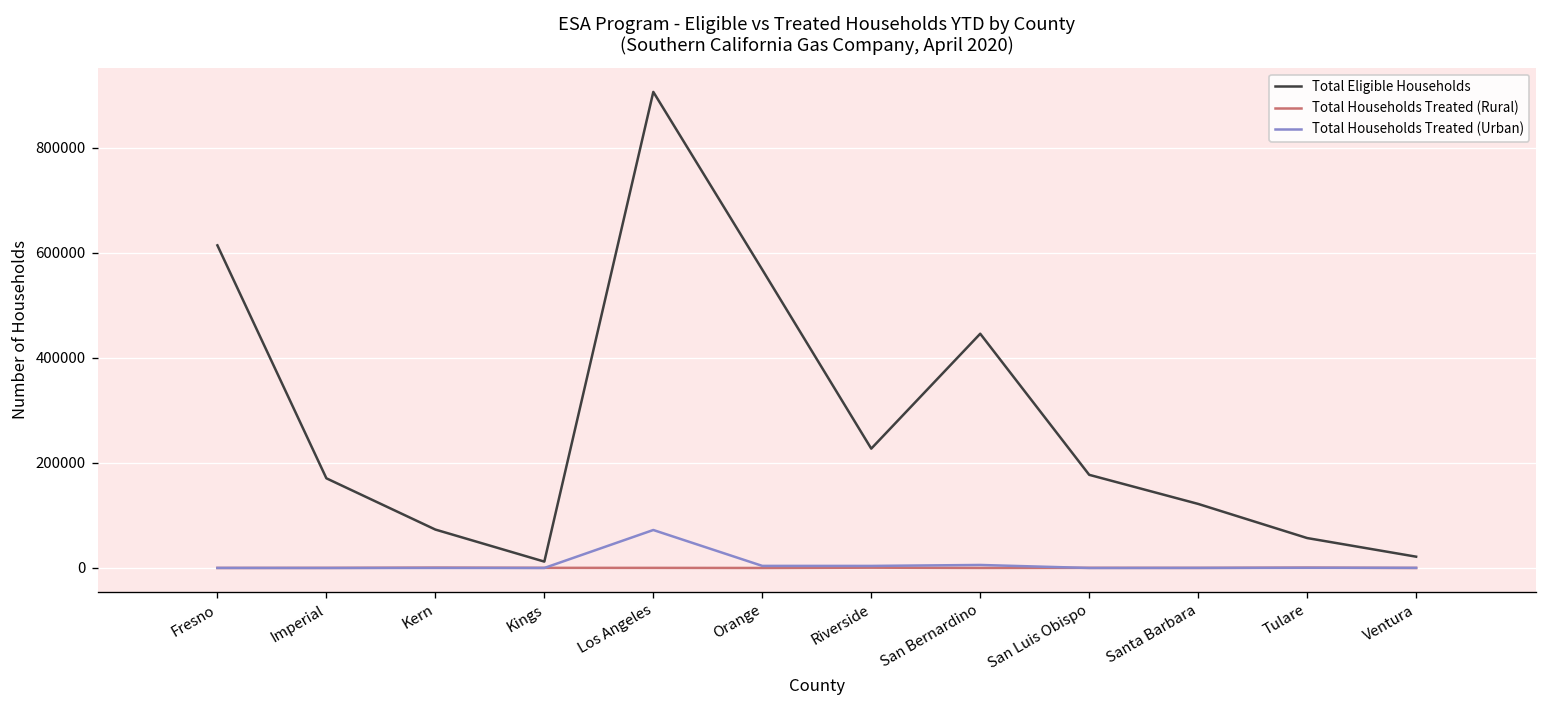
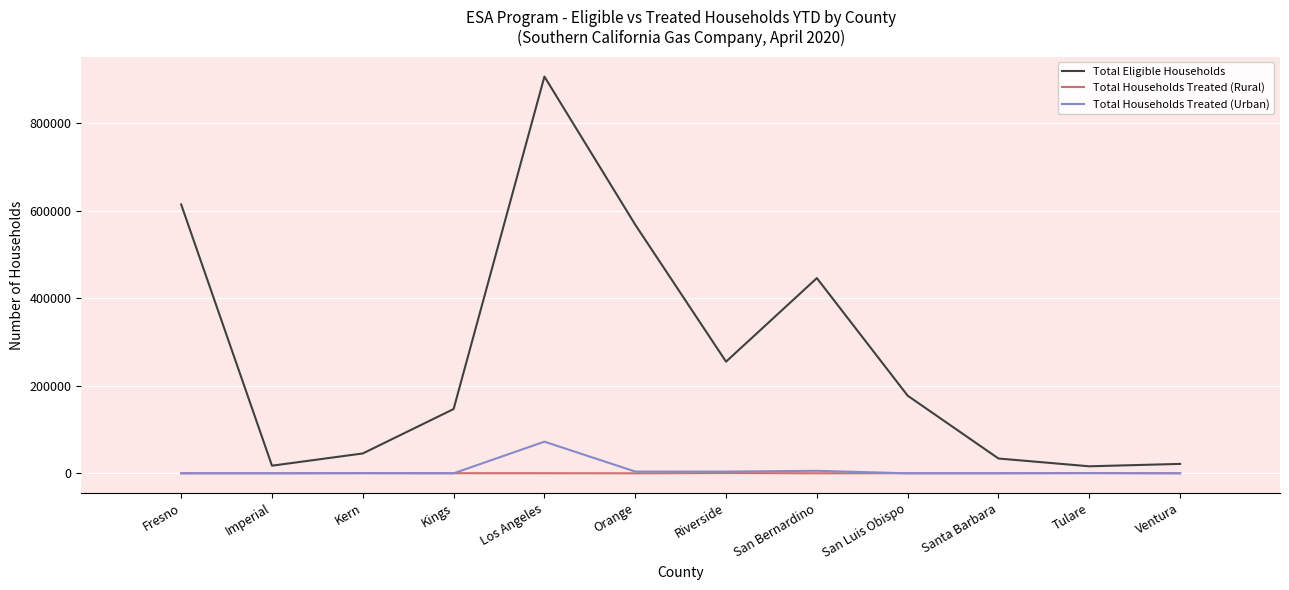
Total Eligible Households, Imperial: 170000 -> 20000
Total Eligible Households, Kern: 70000 -> 50000
Total Eligible Households, Kings: 10000 -> 150000
Total Eligible Households, Riverside: 230000 -> 250000
Total Eligible Households, Santa Barbara: 120000 -> 30000
Total Eligible Households, Tulare: 60000 -> 20000
